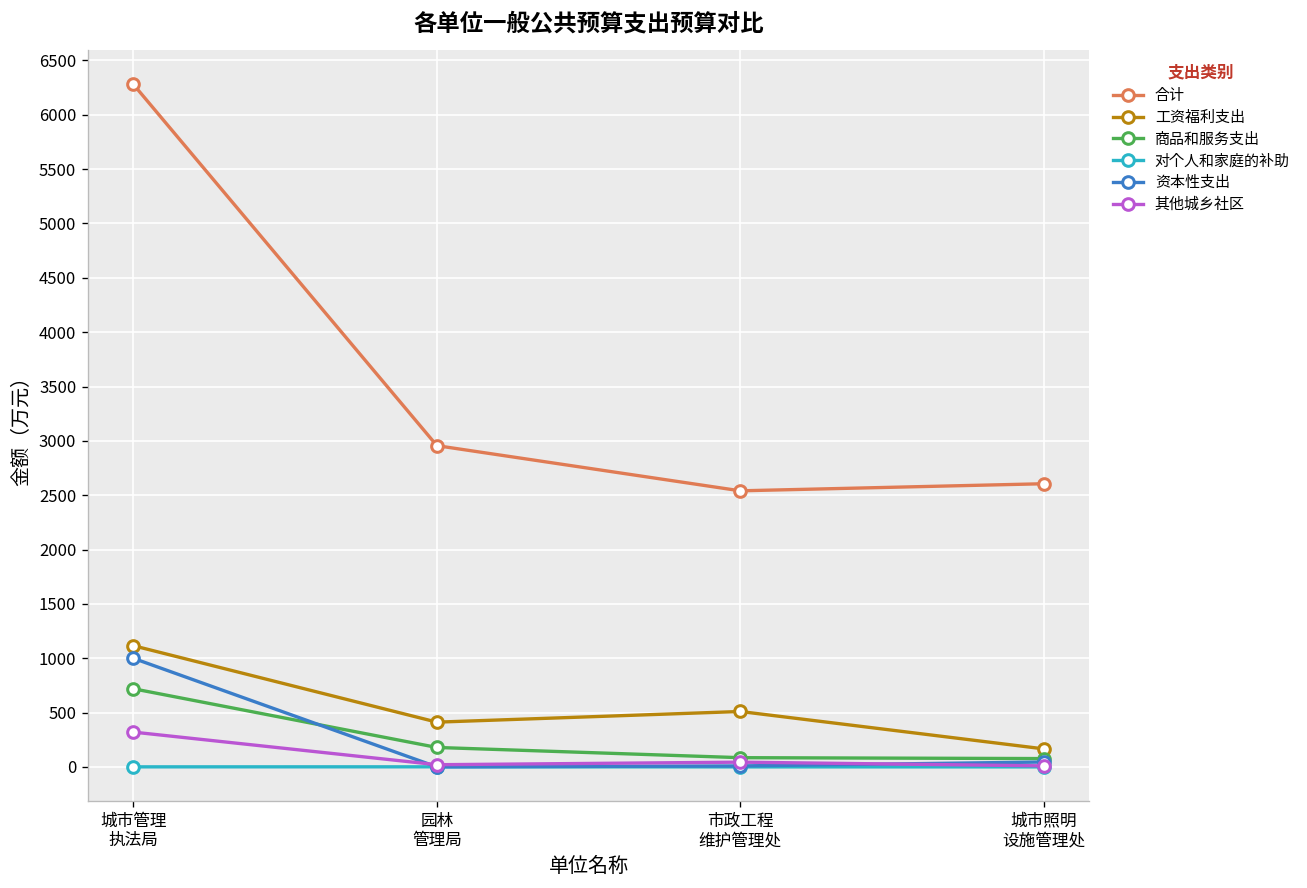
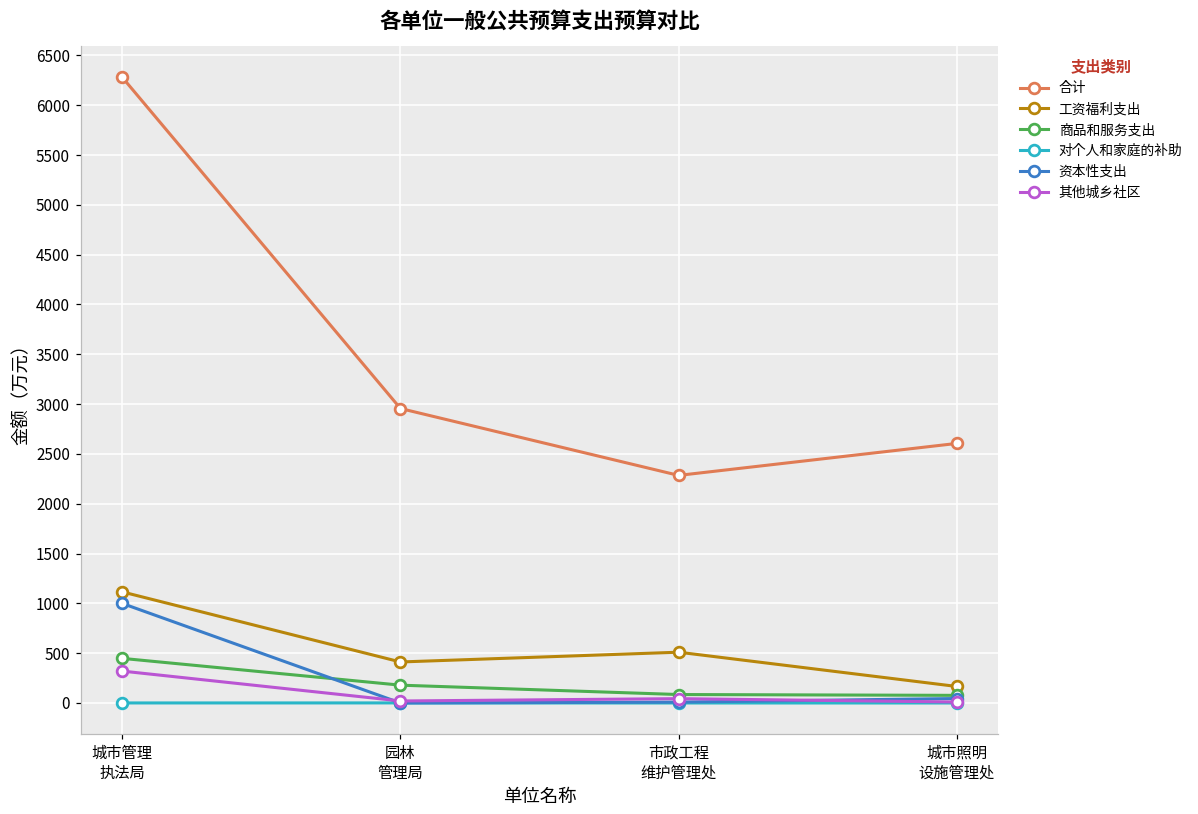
商品和服务支出, 城市管理 执法局: 700 -> 400
合计, 市政工程 维护管理处: 2500 -> 2300
